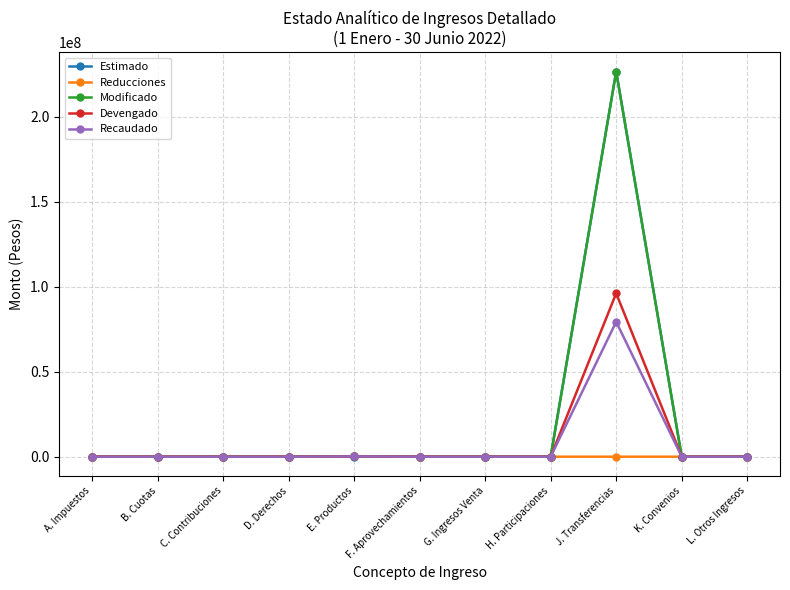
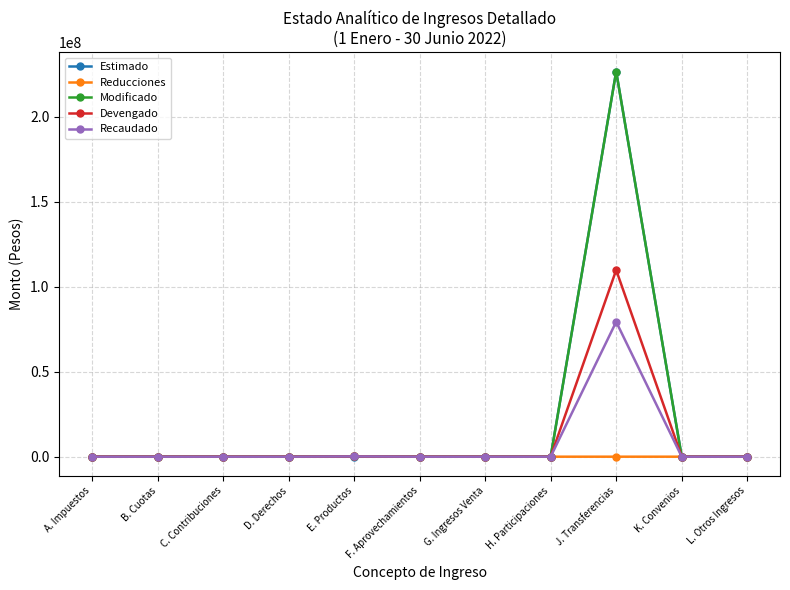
Devengado, J. Transferencias: 96000000 -> 110000000
